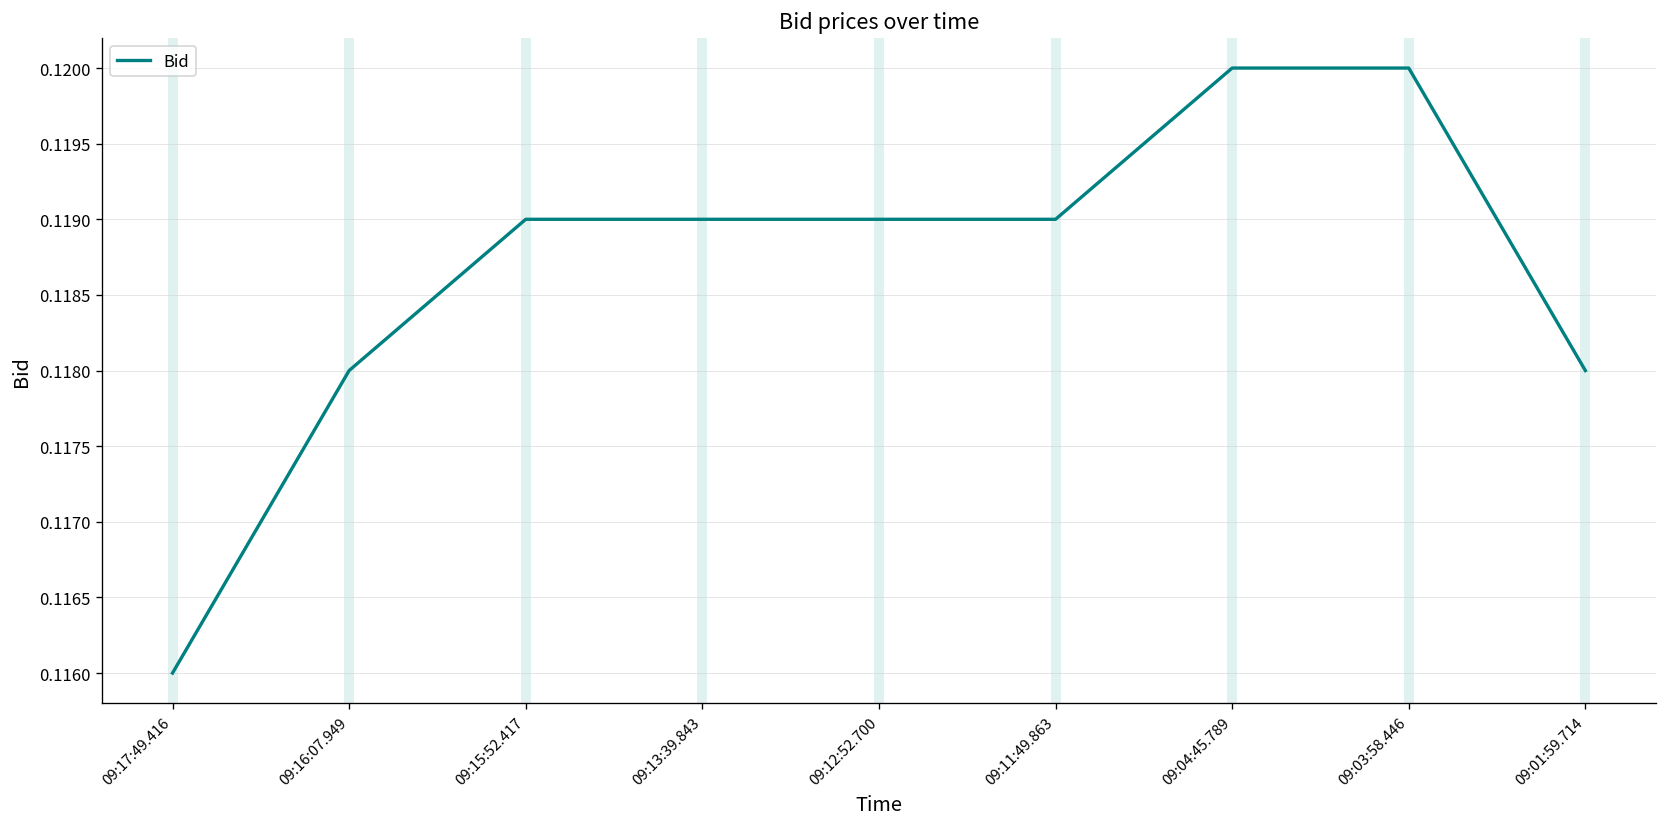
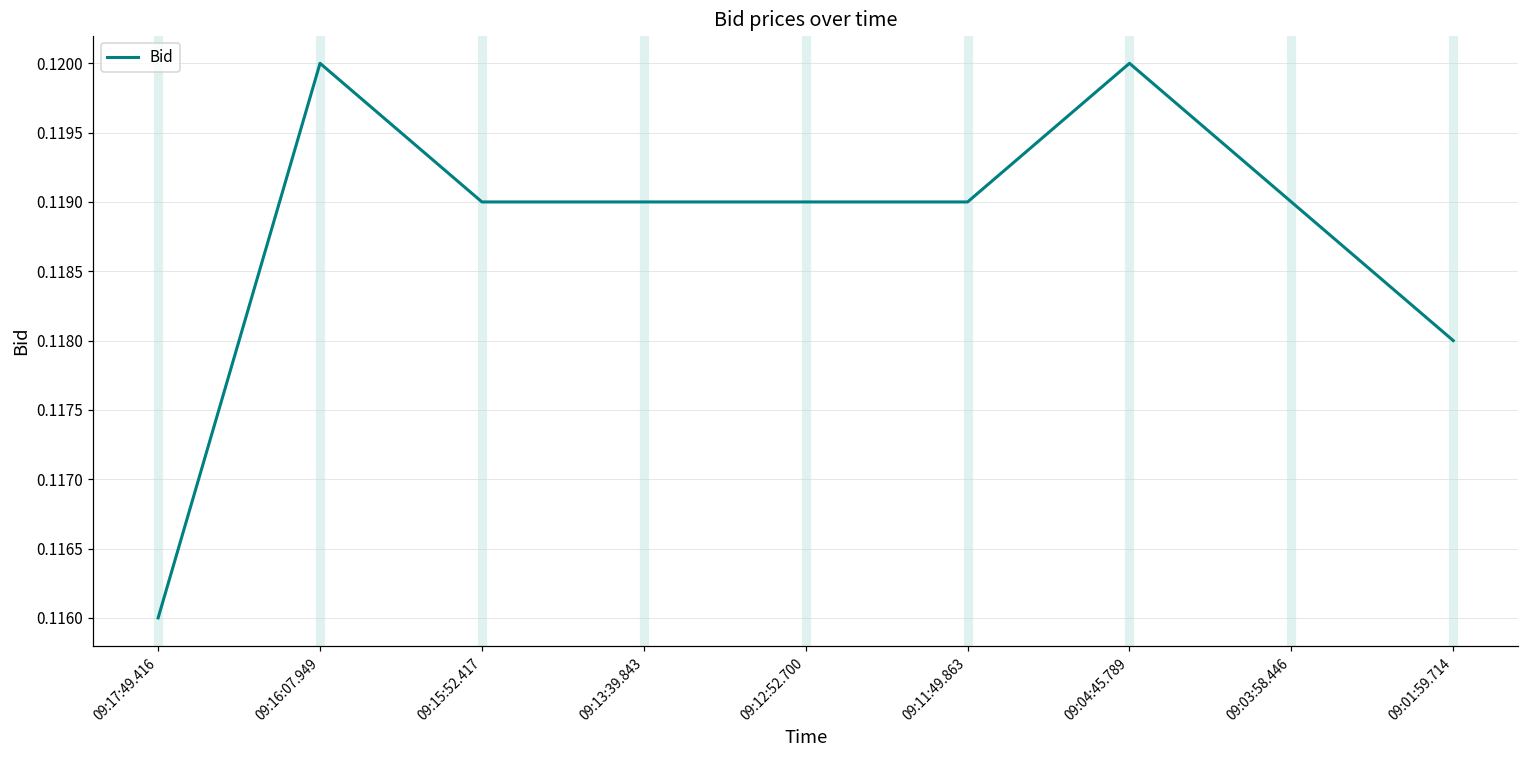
09:16:07.949: 0.118 -> 0.120
09:03:58.446: 0.120 -> 0.119
